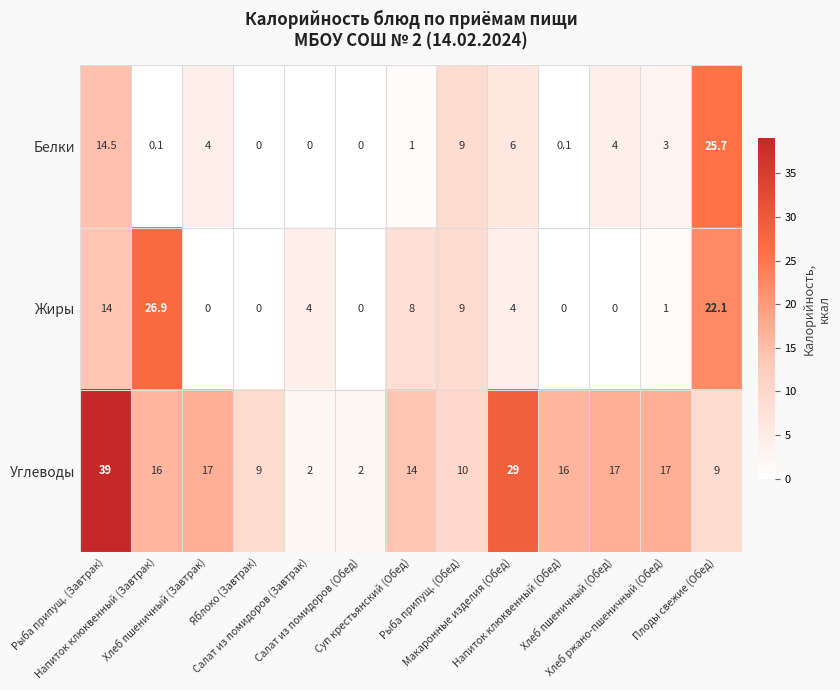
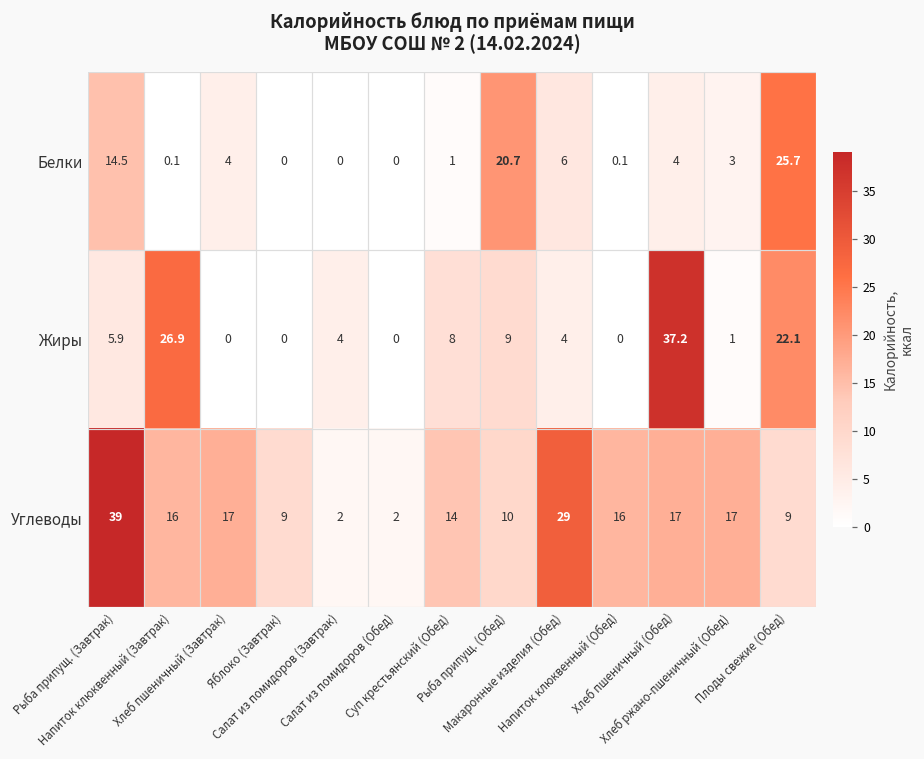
Белки, Рыба припущ. (Обед): 9 -> 20.7
Жиры, Рыба припущ. (Завтрак): 14 -> 5.9
Жиры, Хлеб пшеничный (Обед): 0 -> 37.2
